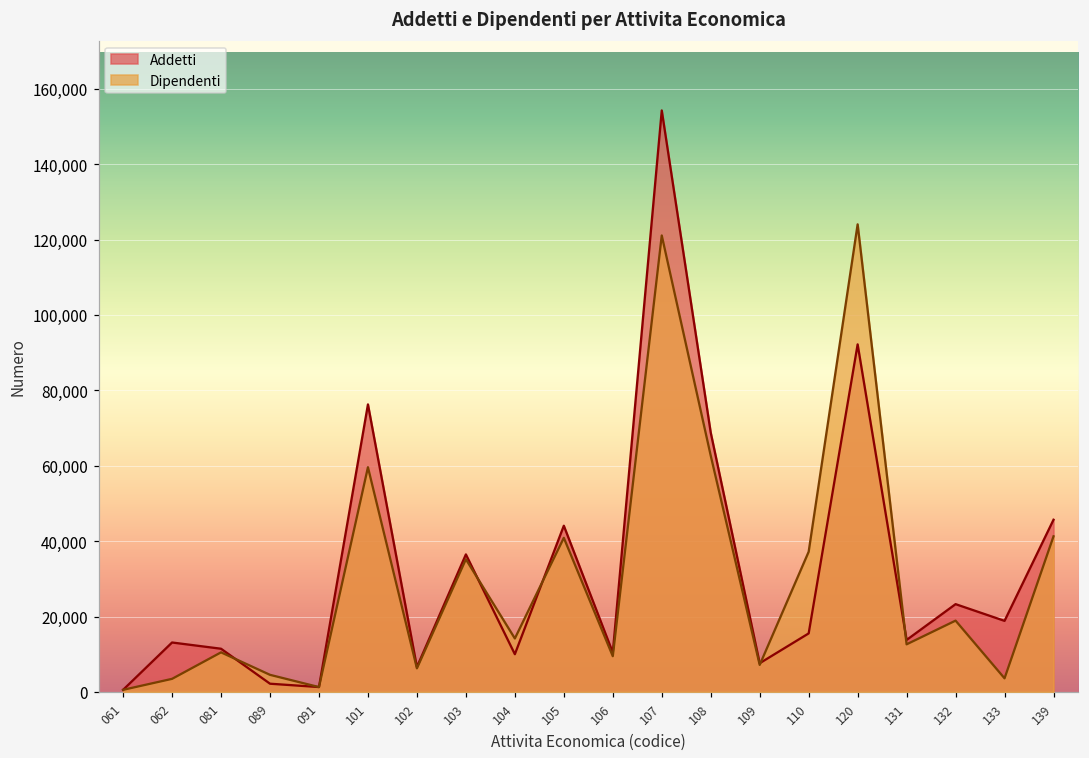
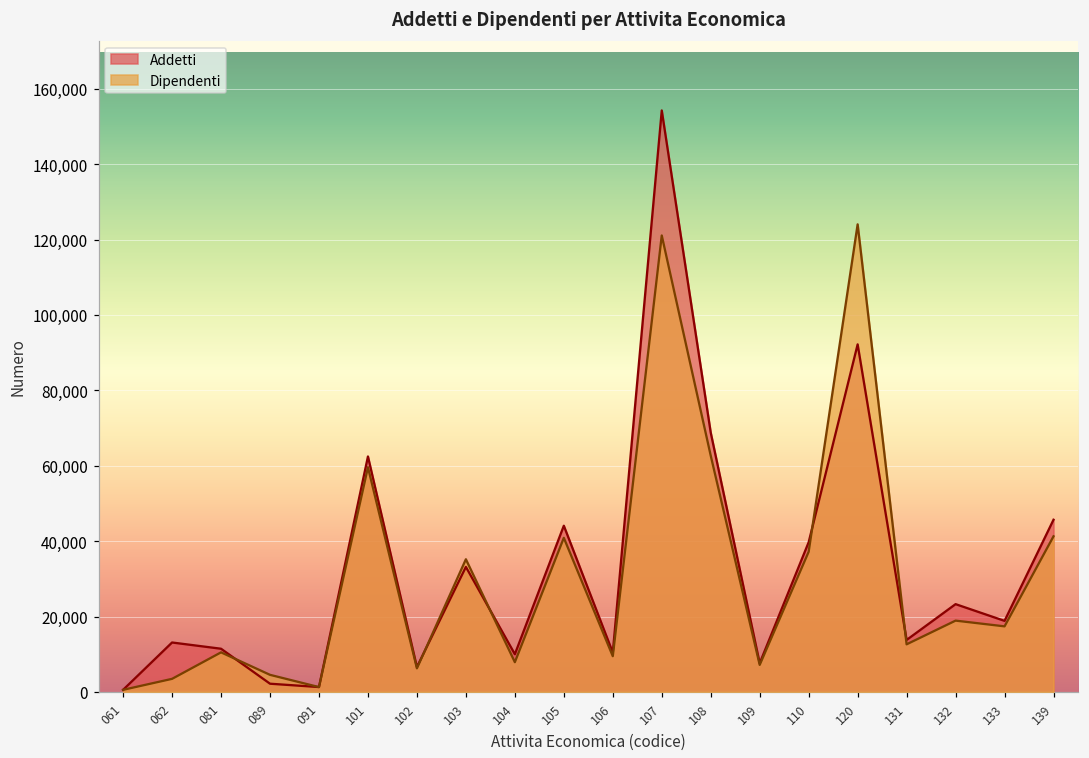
Addetti, 101: 76,000 -> 62,000
Addetti, 103: 36,000 -> 33,000
Dipendenti, 104: 14,000 -> 8,000
Addetti, 110: 16,000 -> 40,000
Dipendenti, 133: 4,000 -> 17,000
